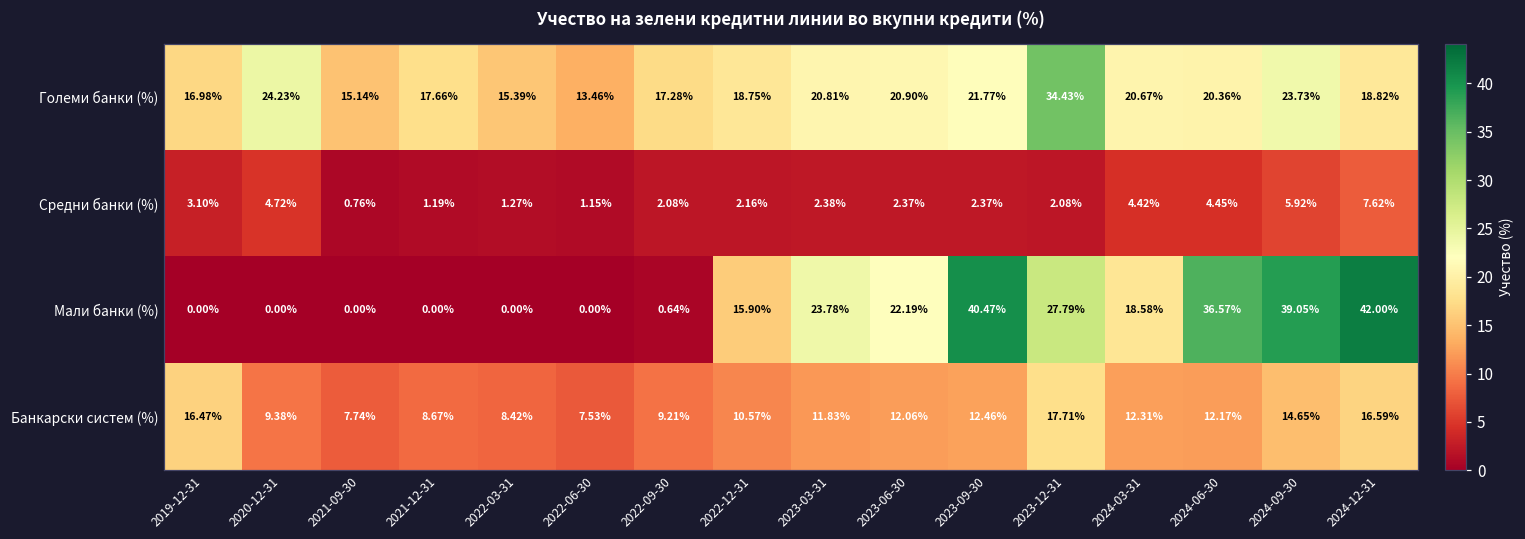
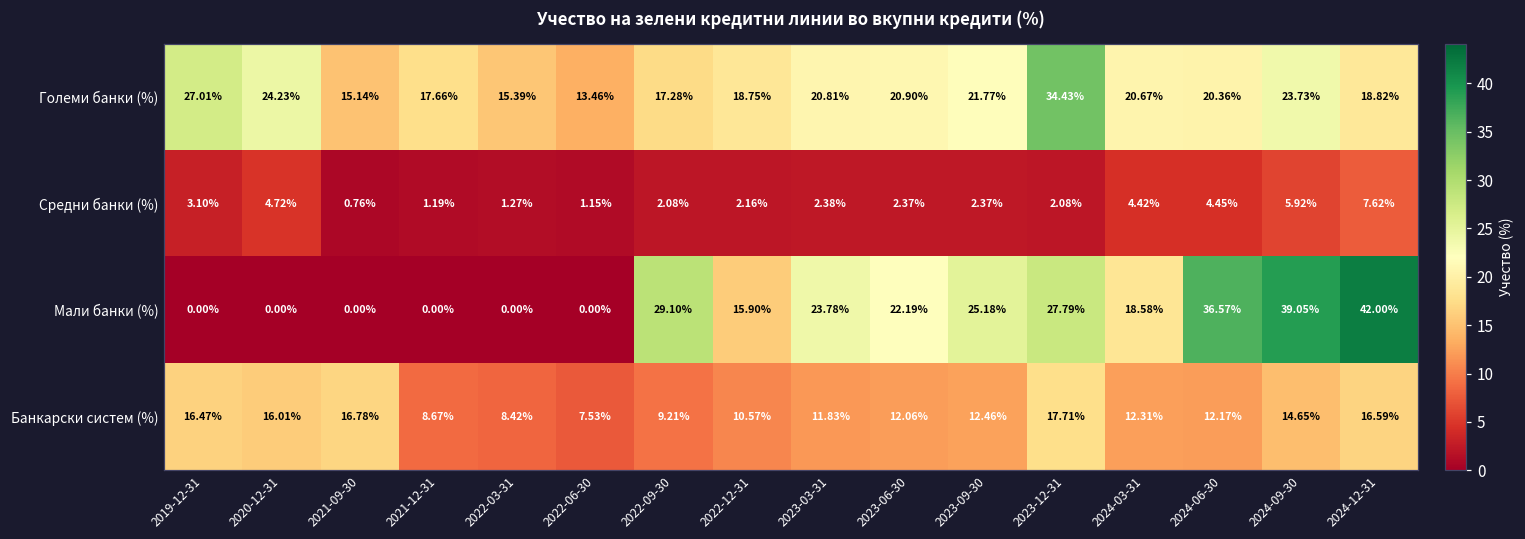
Големи банки (%), 2019-12-31: 16.98% -> 27.01%
Мали банки (%), 2022-09-30: 0.64% -> 29.10%
Мали банки (%), 2023-09-30: 40.47% -> 25.18%
Банкарски систем (%), 2020-12-31: 9.38% -> 16.01%
Банкарски систем (%), 2021-09-30: 7.74% -> 16.78%
